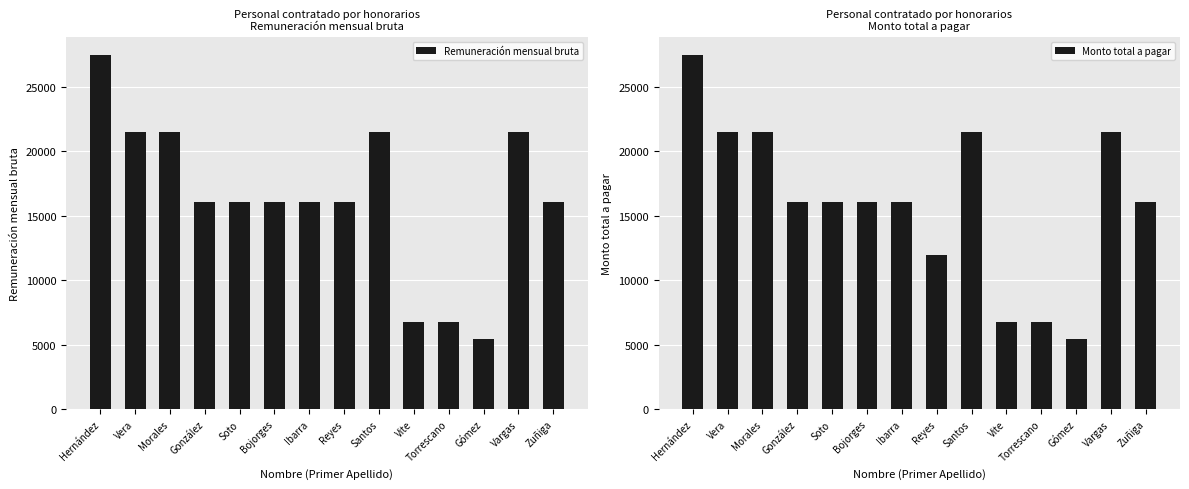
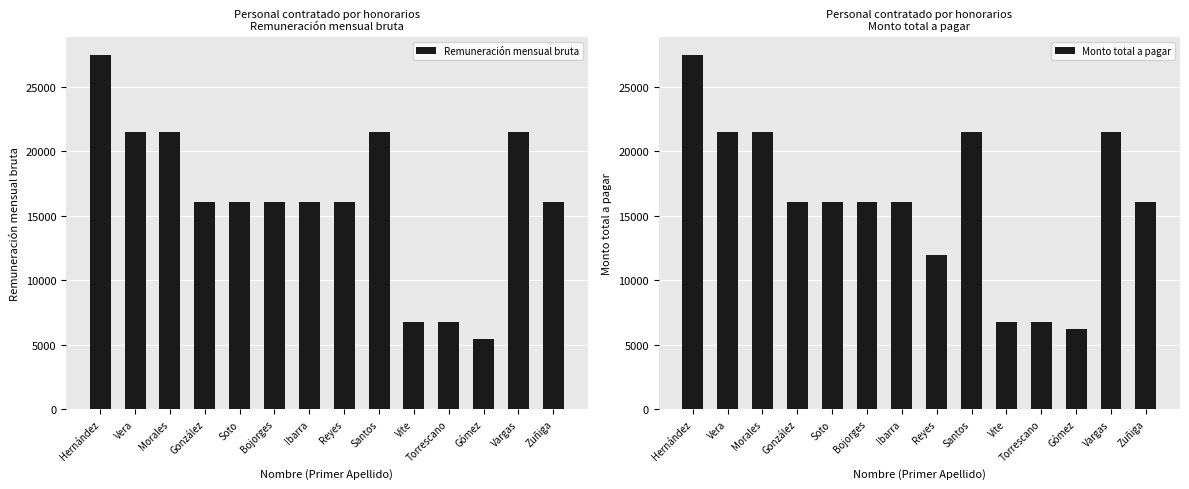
Personal contratado por honorarios Monto total a pagar, Gómez: 5400 -> 6200
